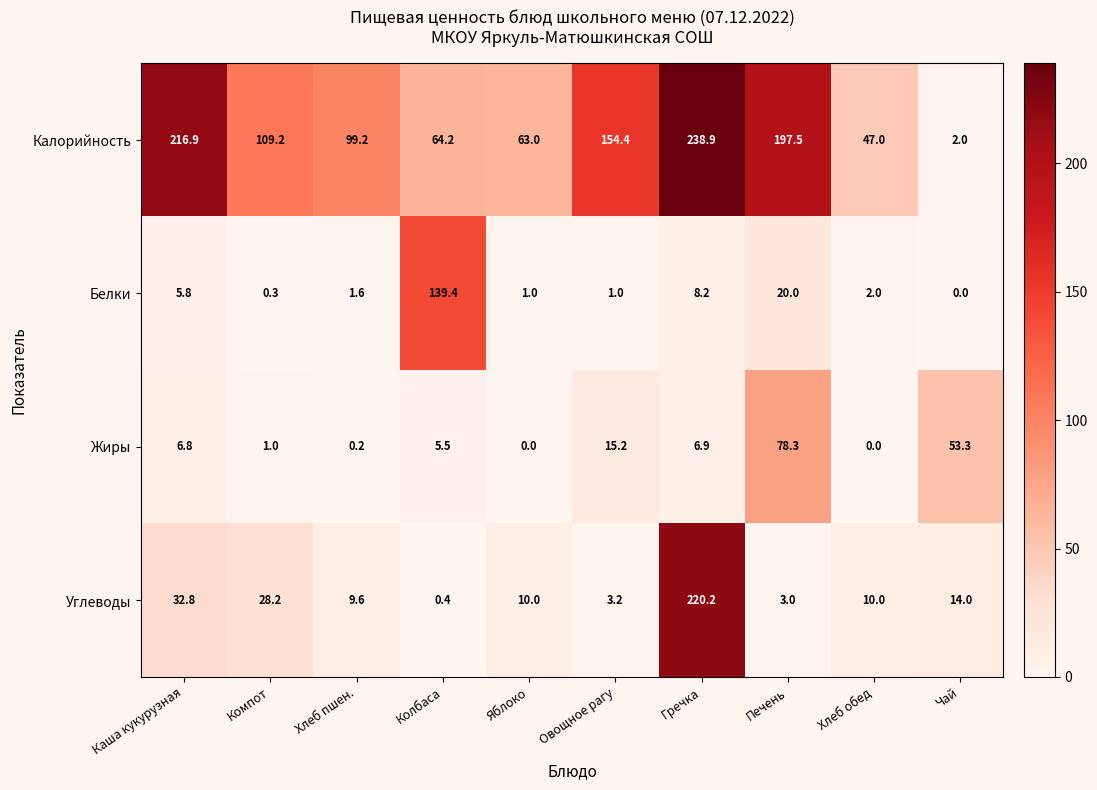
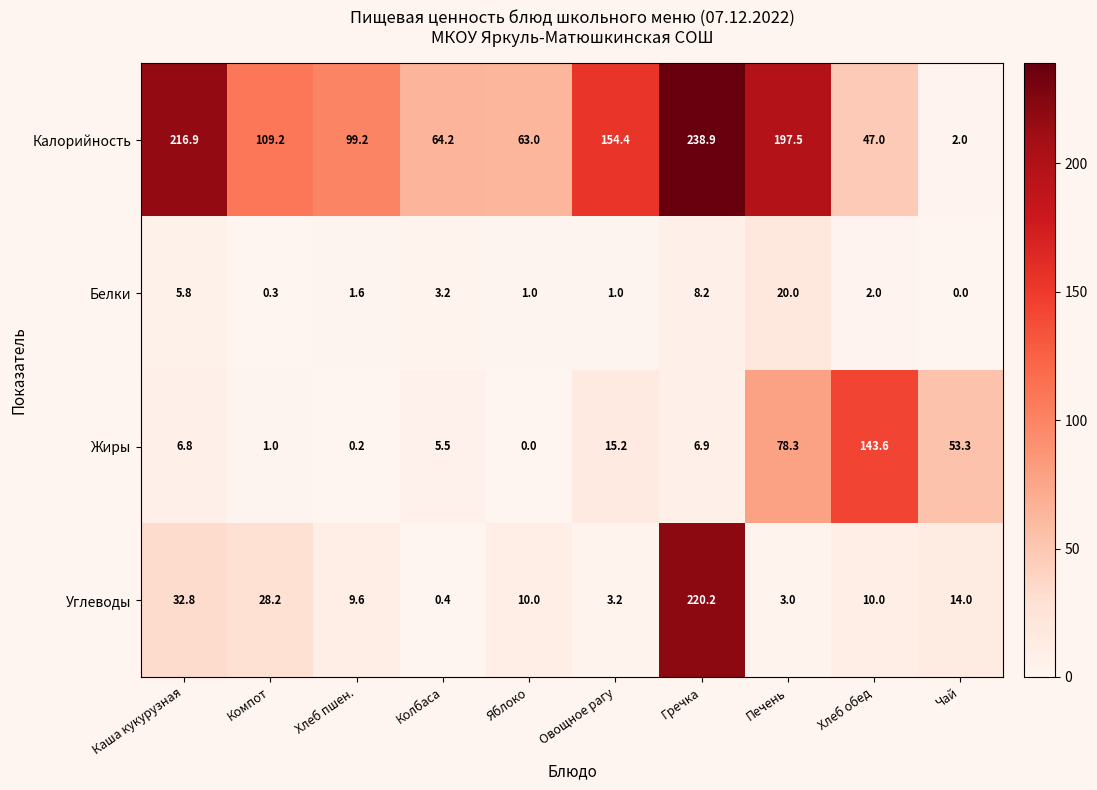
Белки, Колбаса: 139.4 -> 3.2
Жиры, Хлеб обед: 0.0 -> 143.6
